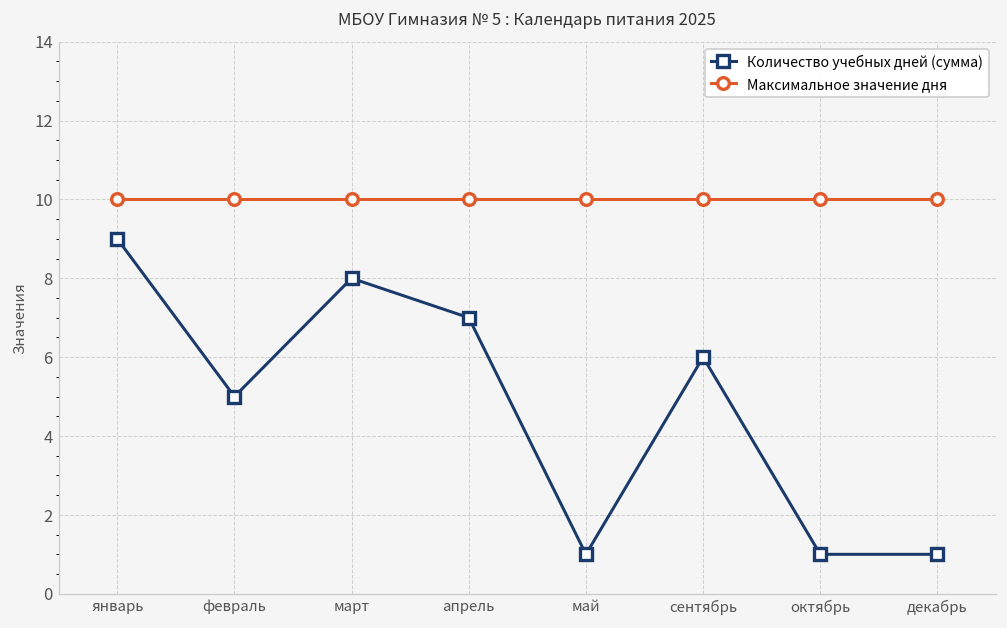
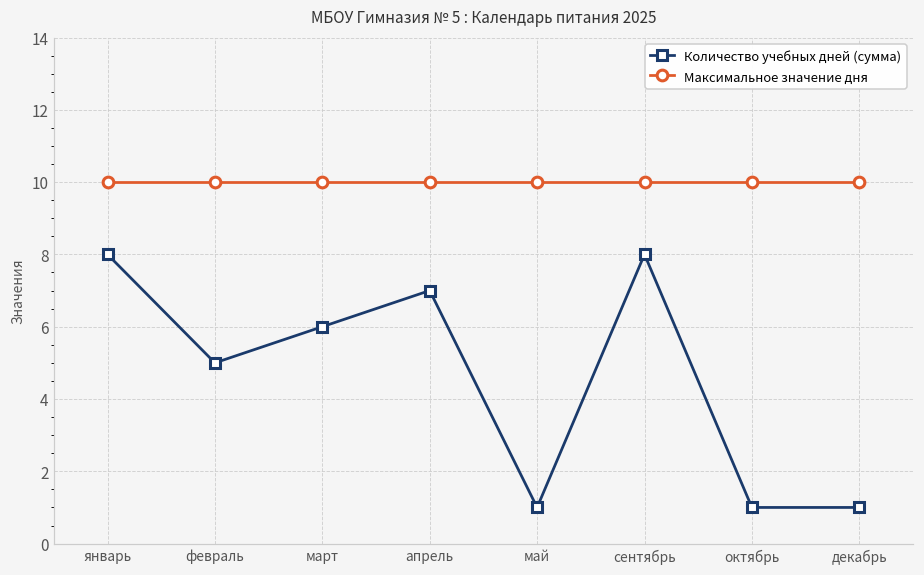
Количество учебных дней (сумма), январь: 9 -> 8
Количество учебных дней (сумма), март: 8 -> 6
Количество учебных дней (сумма), сентябрь: 6 -> 8
